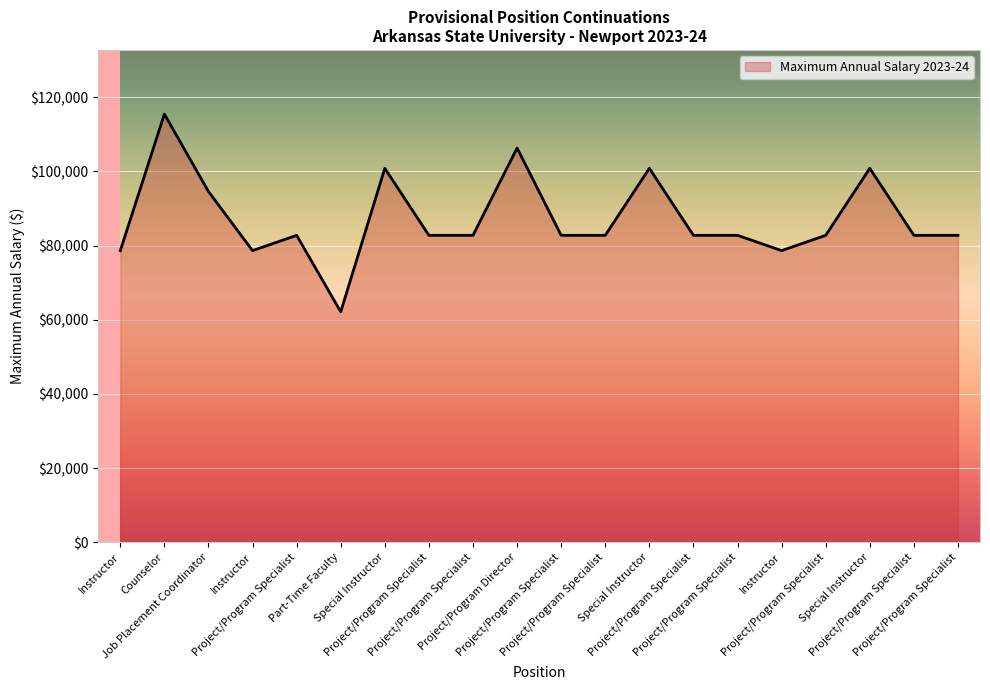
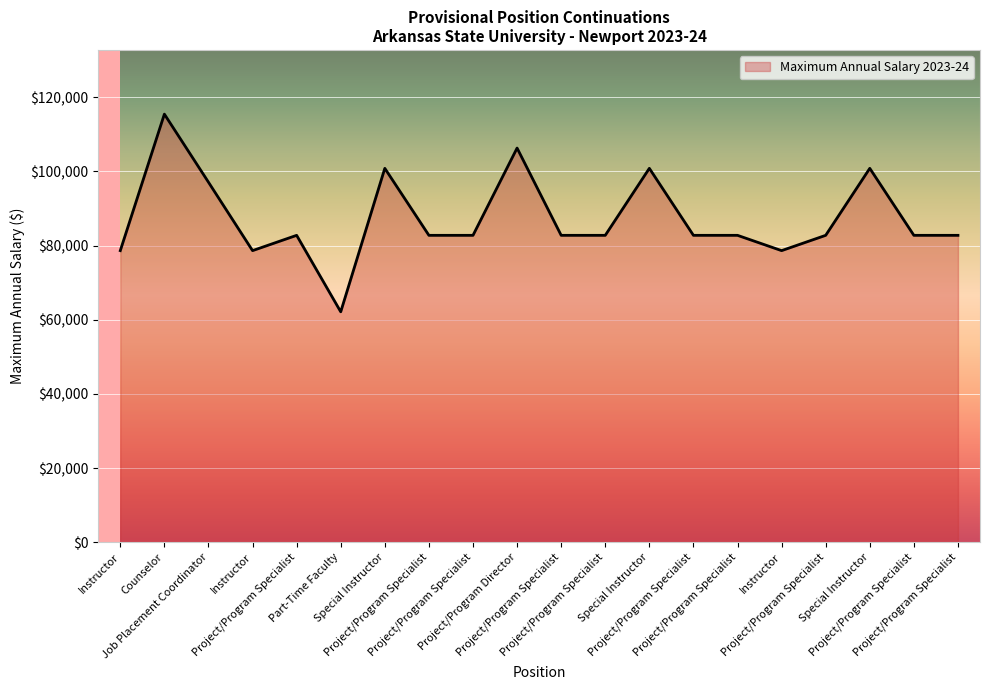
Job Placement Coordinator: $95,000 -> $97,000
